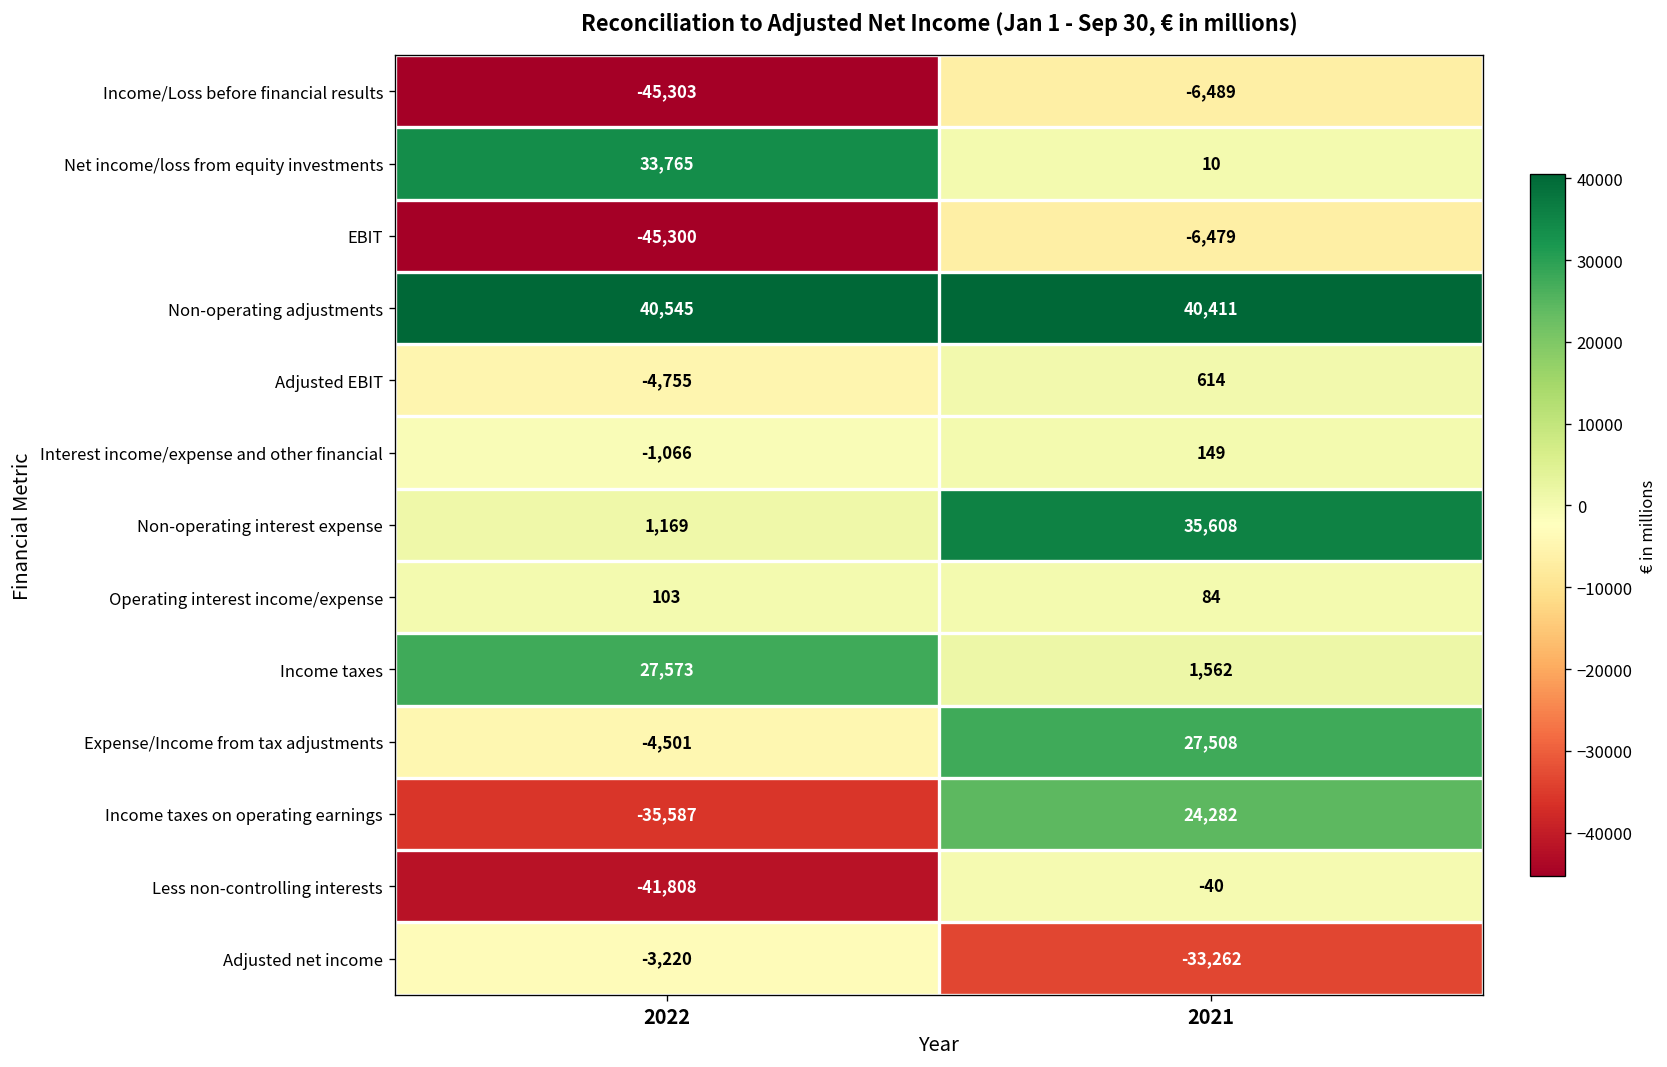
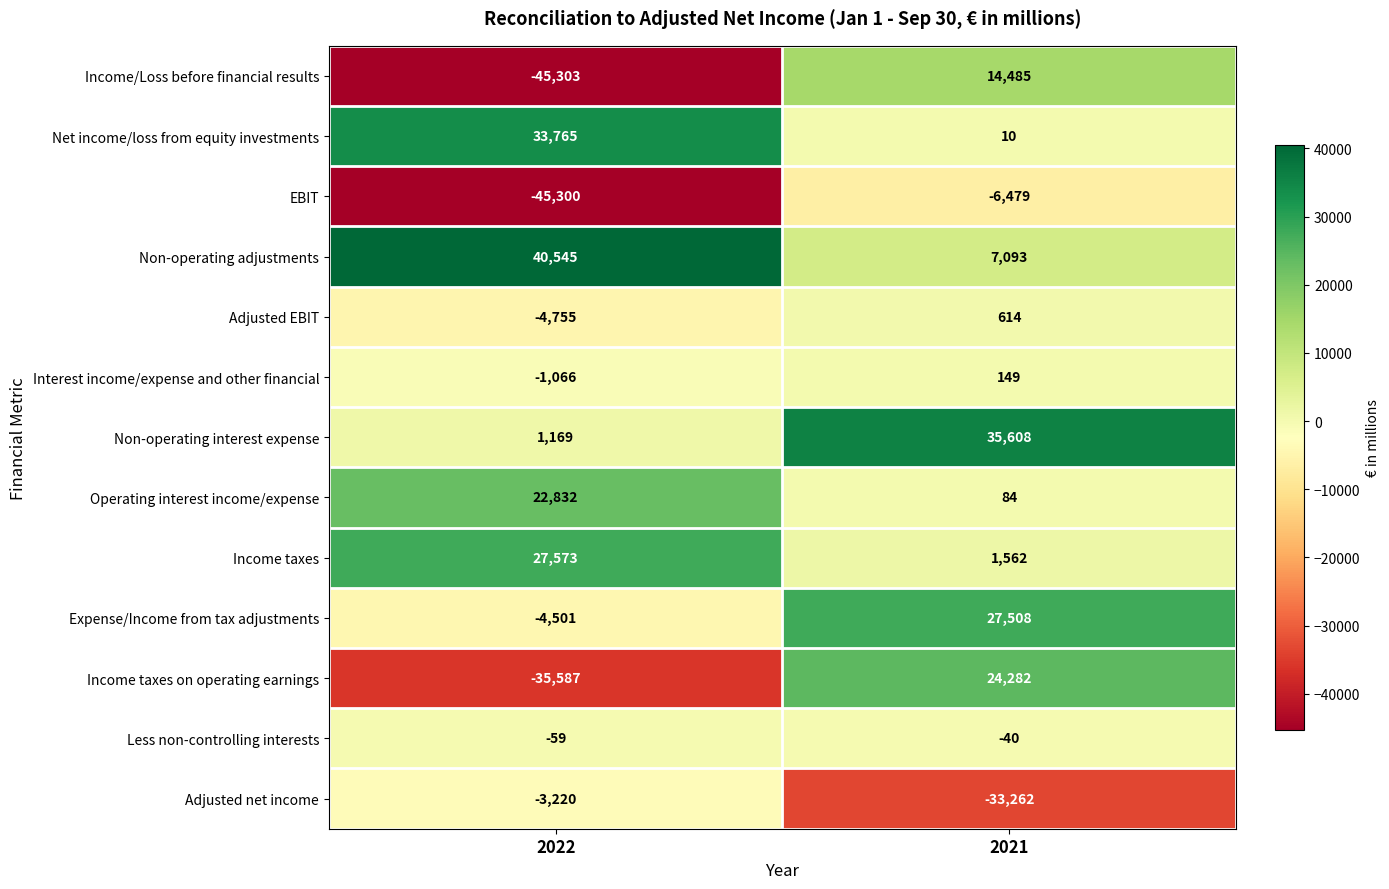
Income/Loss before financial results, 2021: -6,489 -> 14,485
Non-operating adjustments, 2021: 40,411 -> 7,093
Operating interest income/expense, 2022: 103 -> 22,832
Less non-controlling interests, 2022: -41,808 -> -59
